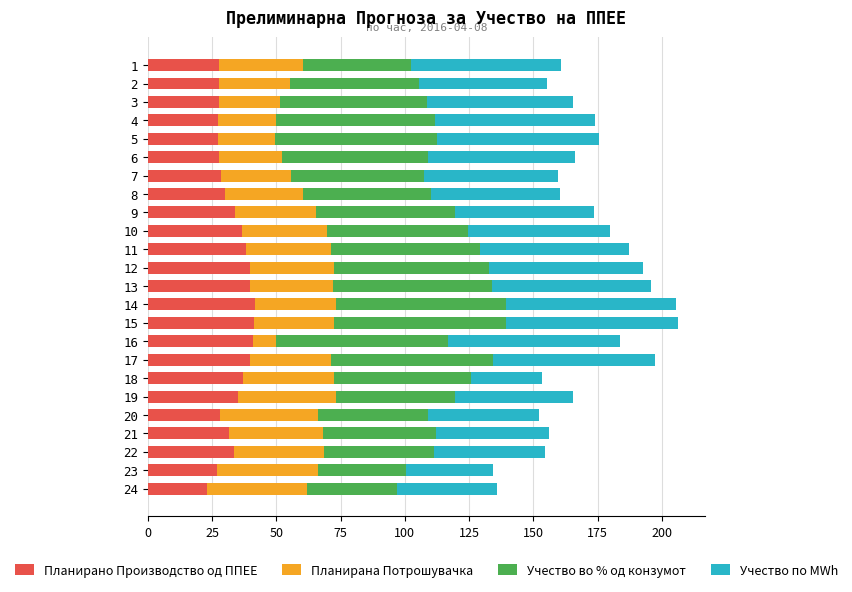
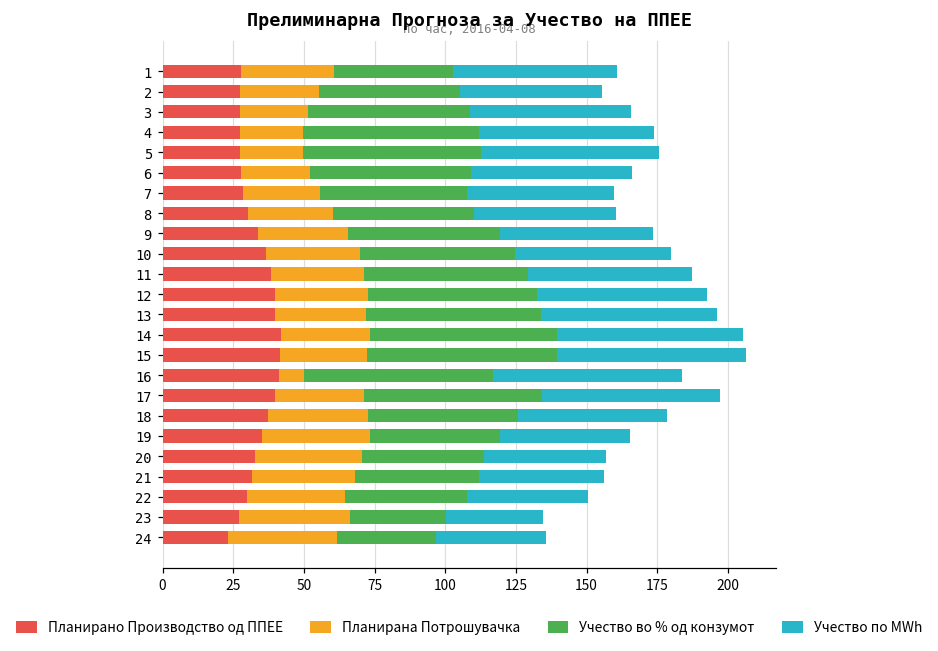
Учество по MWh, 18: 28 -> 53
Планирано Производство од ППЕЕ, 20: 28 -> 33
Планирано Производство од ППЕЕ, 22: 34 -> 30
